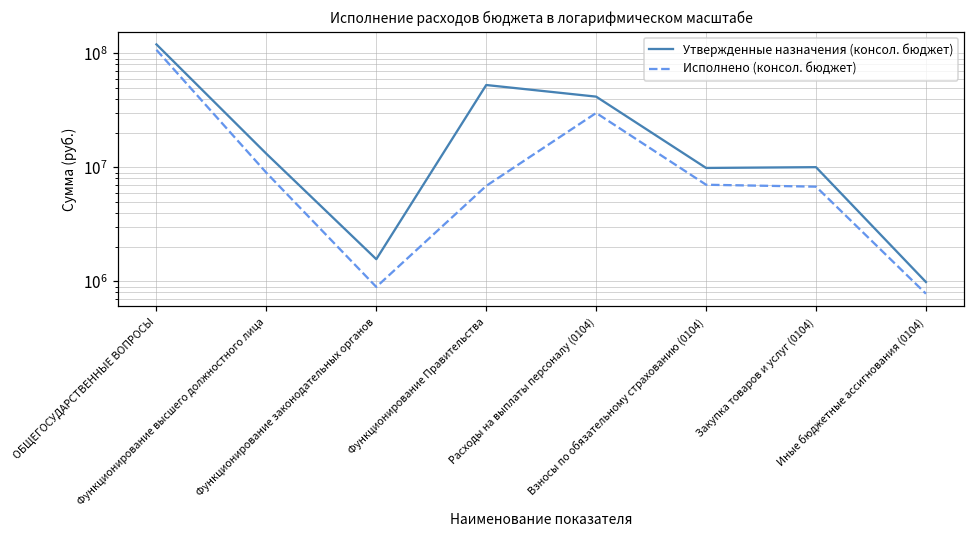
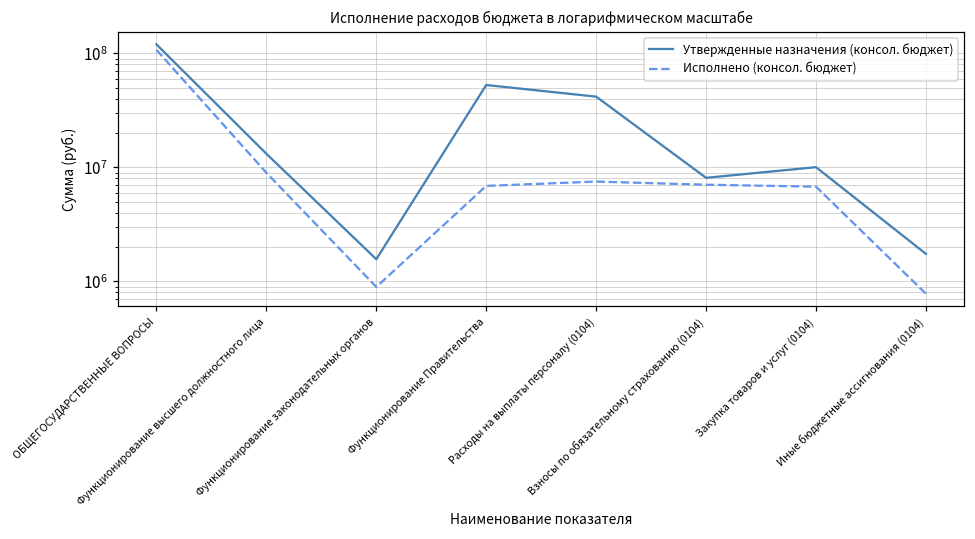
Исполнено (консол. бюджет), Расходы на выплаты персоналу (0104): 30000000 -> 8000000
Утвержденные назначения (консол. бюджет), Взносы по обязательному страхованию (0104): 10000000 -> 8000000
Утвержденные назначения (консол. бюджет), Иные бюджетные ассигнования (0104): 1000000 -> 1700000
